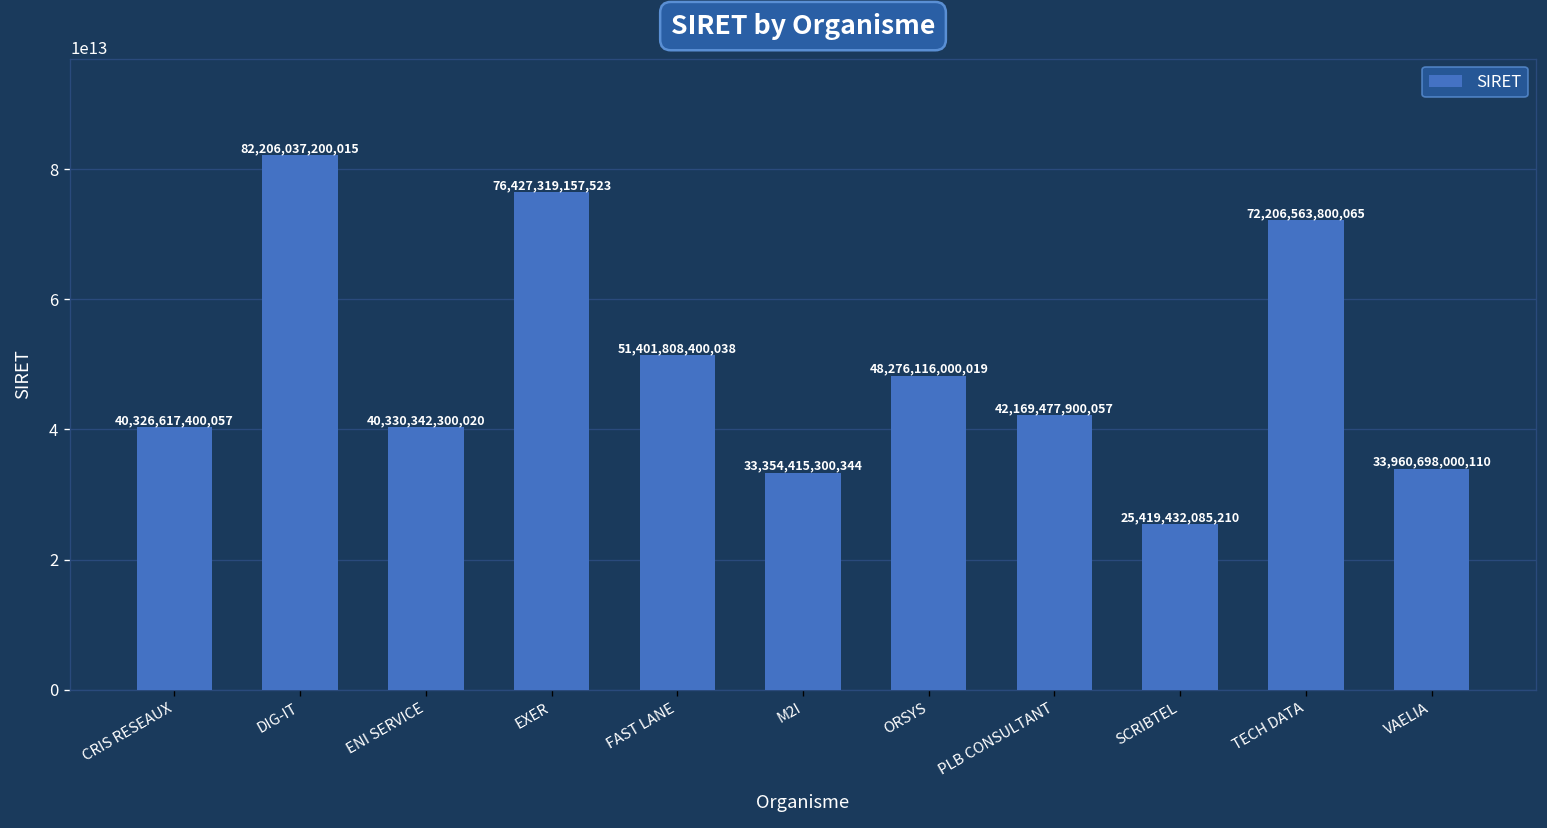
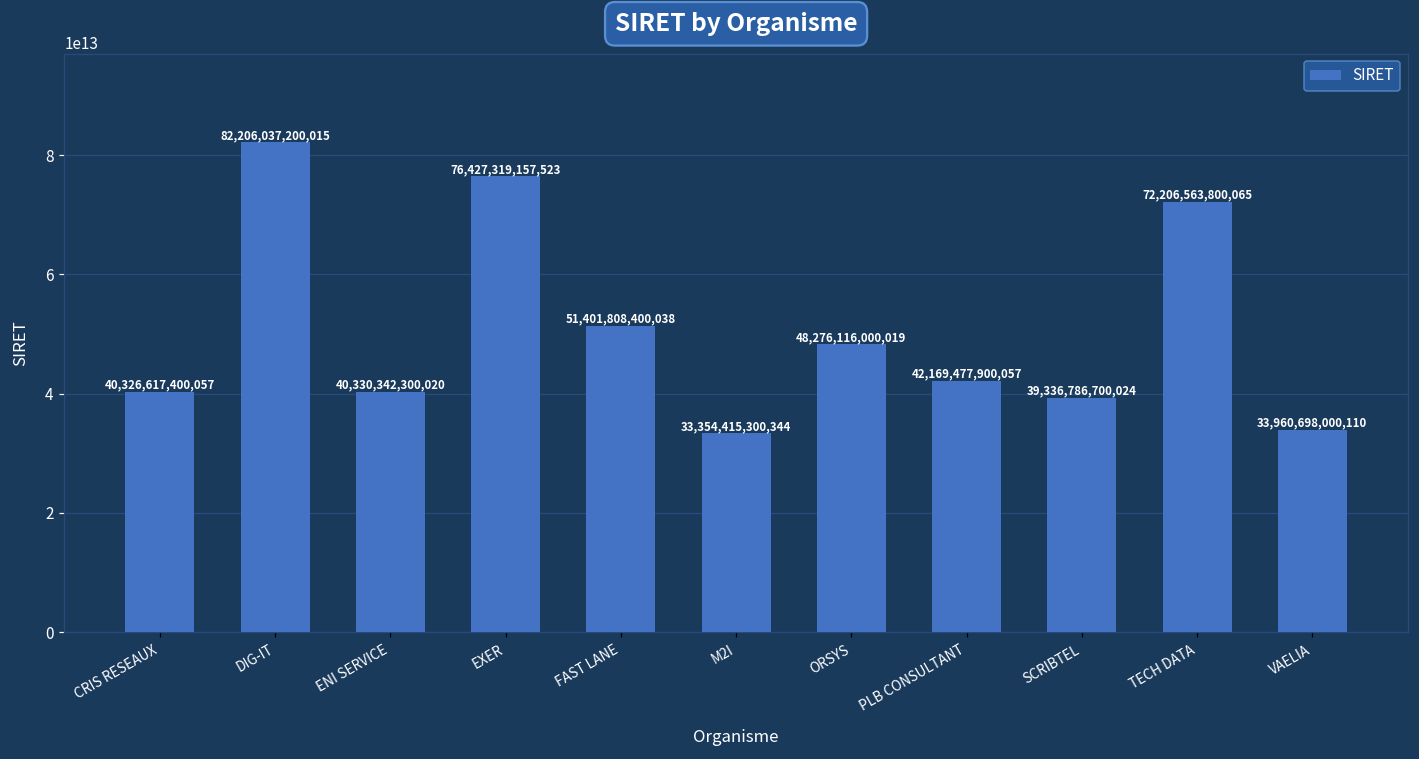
SCRIBTEL: 25,419,432,085,210 -> 39,336,786,700,024
